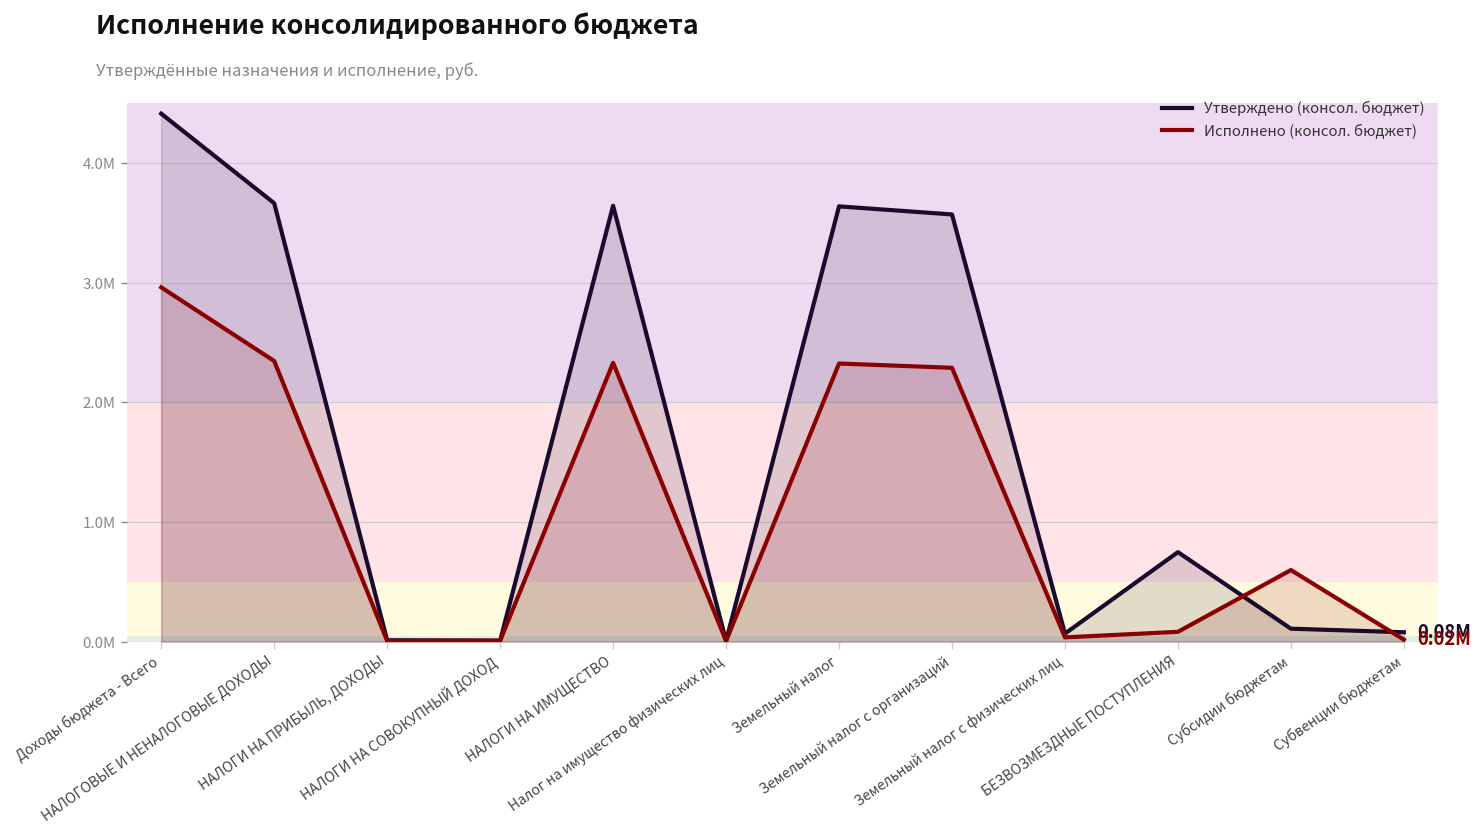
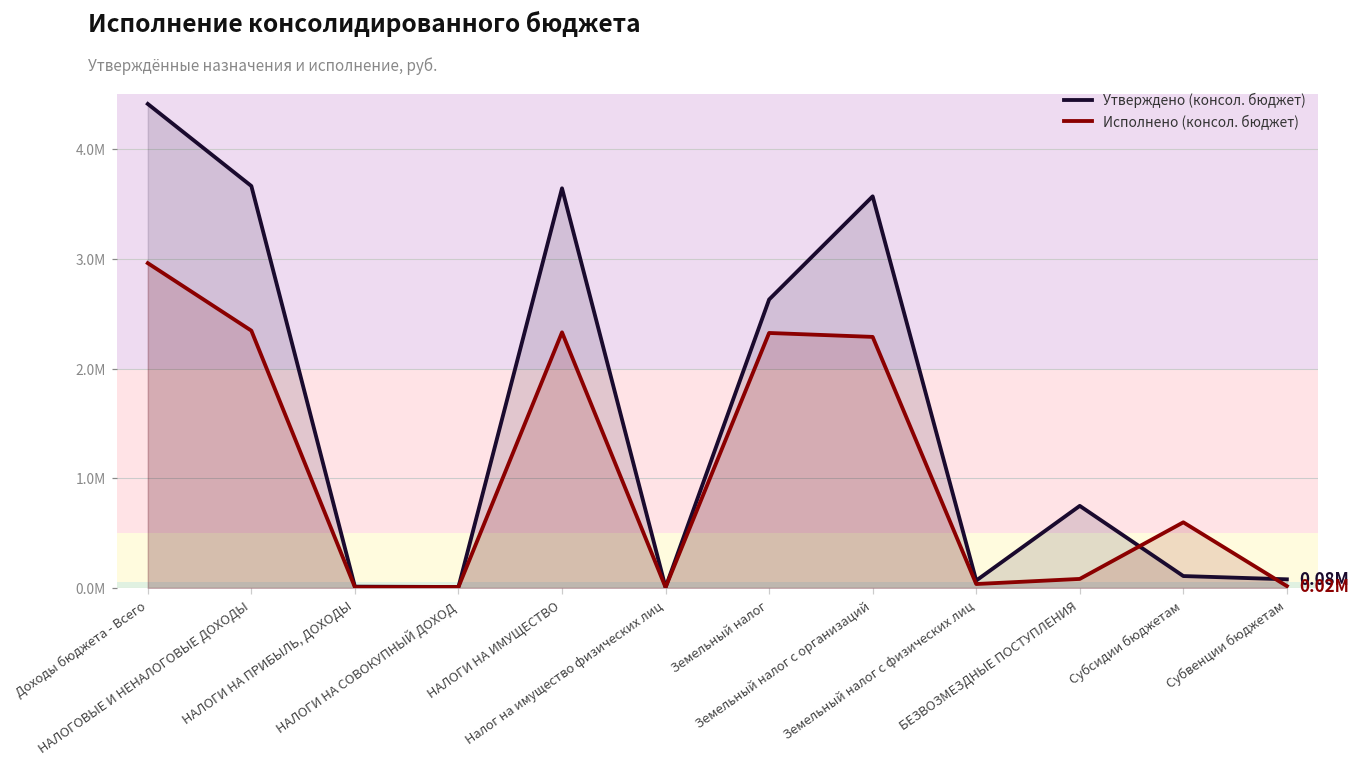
Утверждено (консол. бюджет), Земельный налог: 3600000 -> 2600000
